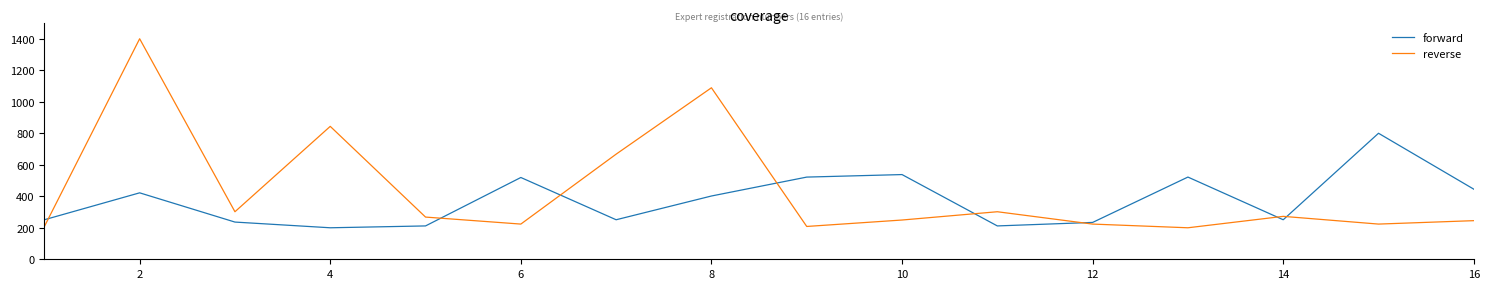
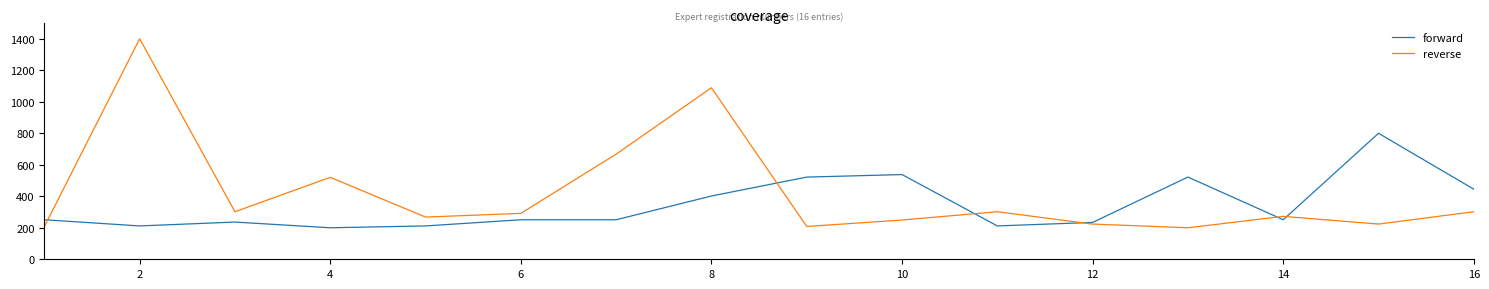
forward, 2: 420 -> 210
reverse, 4: 840 -> 520
forward, 6: 520 -> 250
reverse, 6: 220 -> 290
reverse, 16: 250 -> 300
